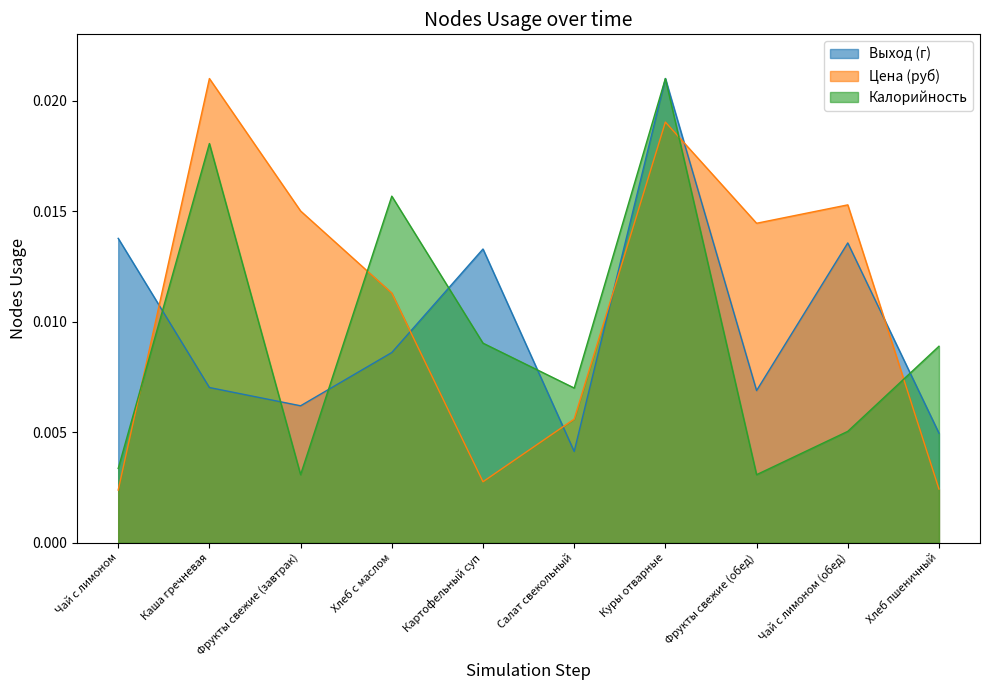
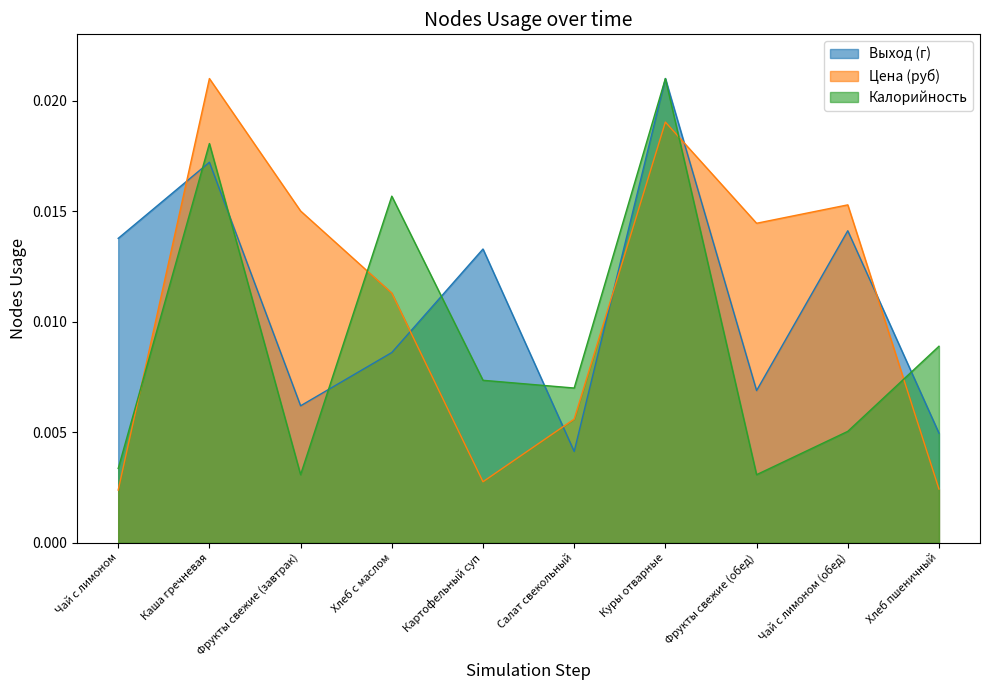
Выход (г), Каша гречневая: 0.0070 -> 0.0172
Калорийность, Картофельный суп: 0.0090 -> 0.0074
Выход (г), Чай с лимоном (обед): 0.0136 -> 0.0141
